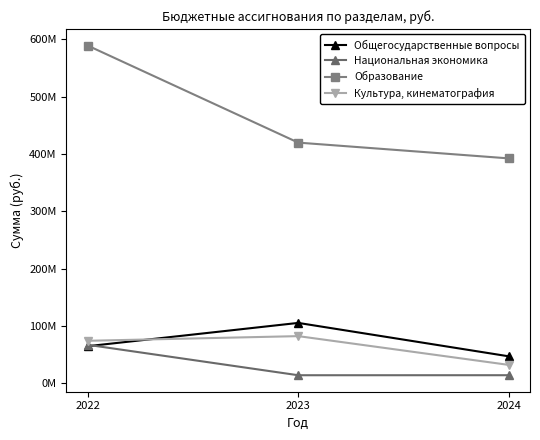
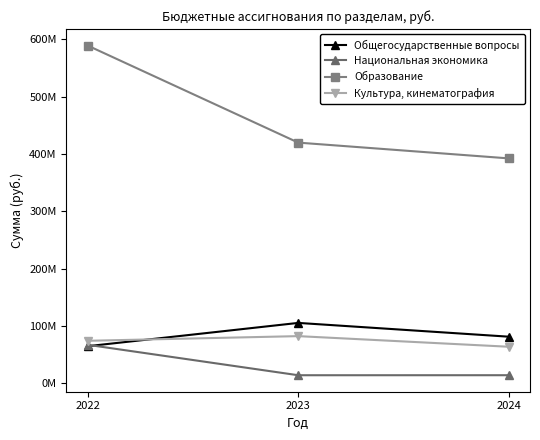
Общегосударственные вопросы, 2024: 50000000 -> 80000000
Культура, кинематография, 2024: 30000000 -> 60000000
